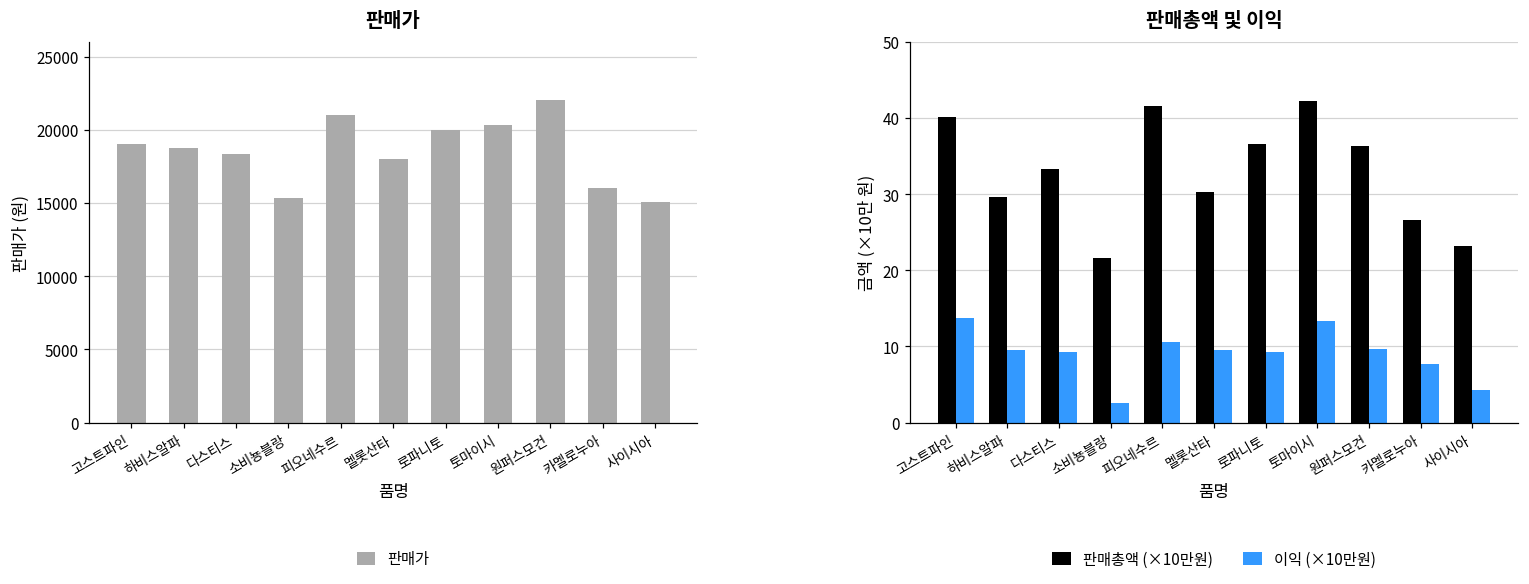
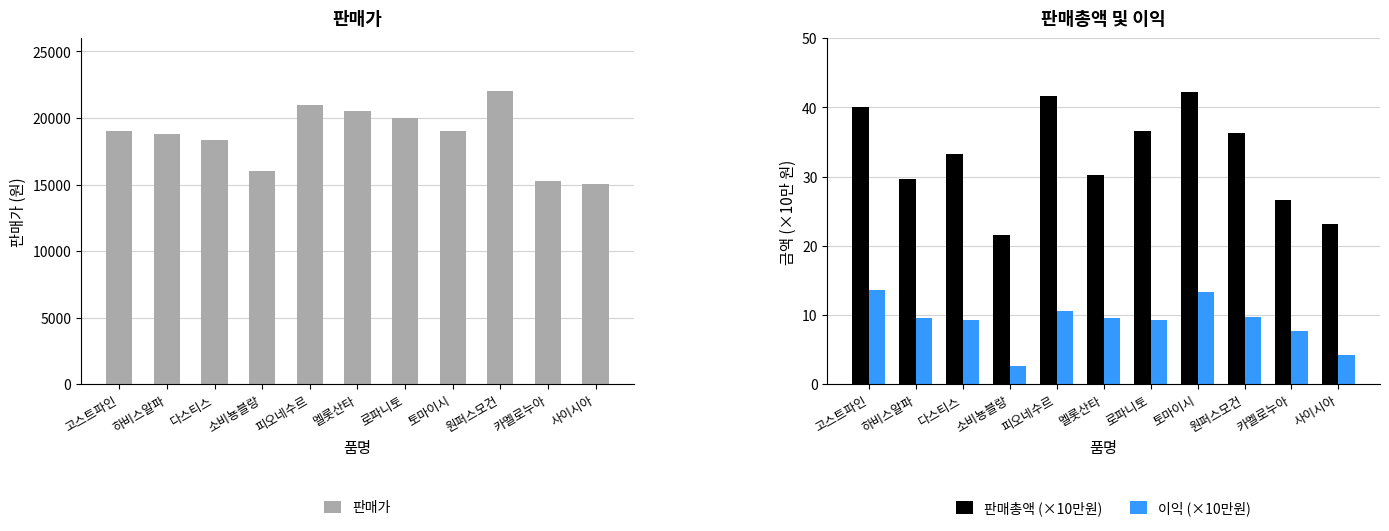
판매가, 소비뇽블랑: 15300 -> 16000
판매가, 멜롯산타: 18000 -> 20500
판매가, 토마이시: 20300 -> 19000
판매가, 카멜로누아: 16000 -> 15300
